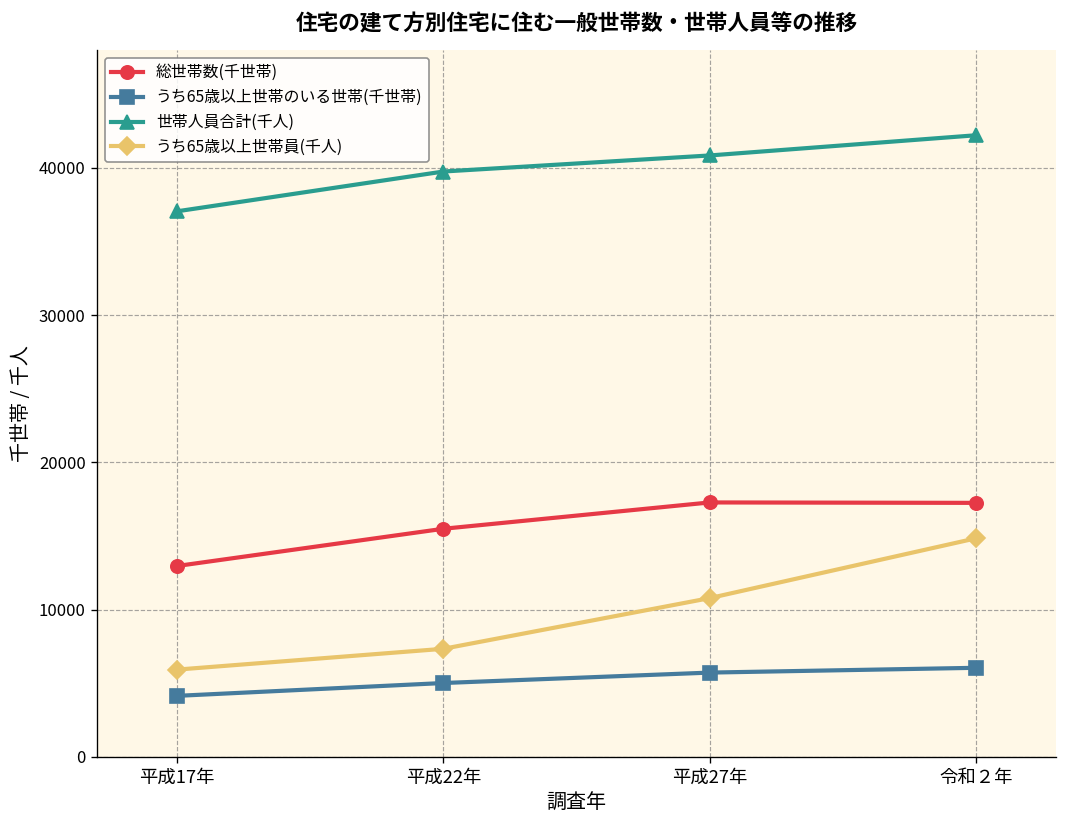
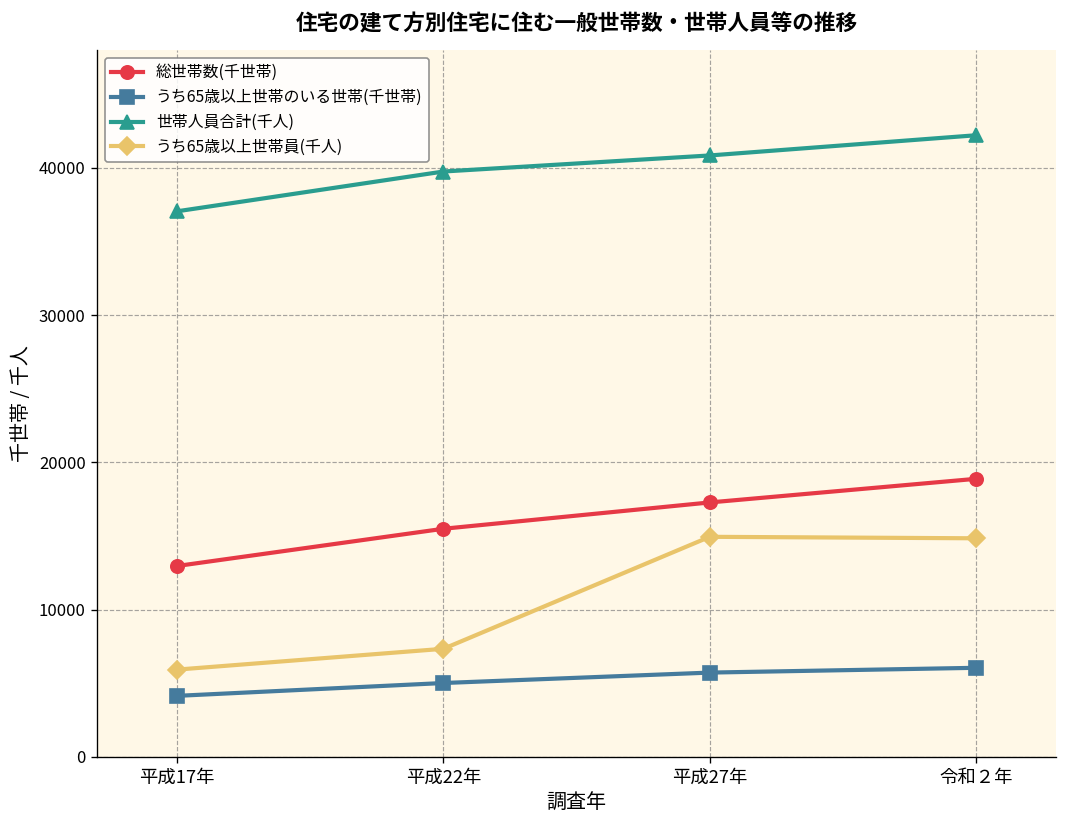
うち65歳以上世帯員(千人), 平成27年: 10800 -> 14900
総世帯数(千世帯), 令和２年: 17200 -> 18900
